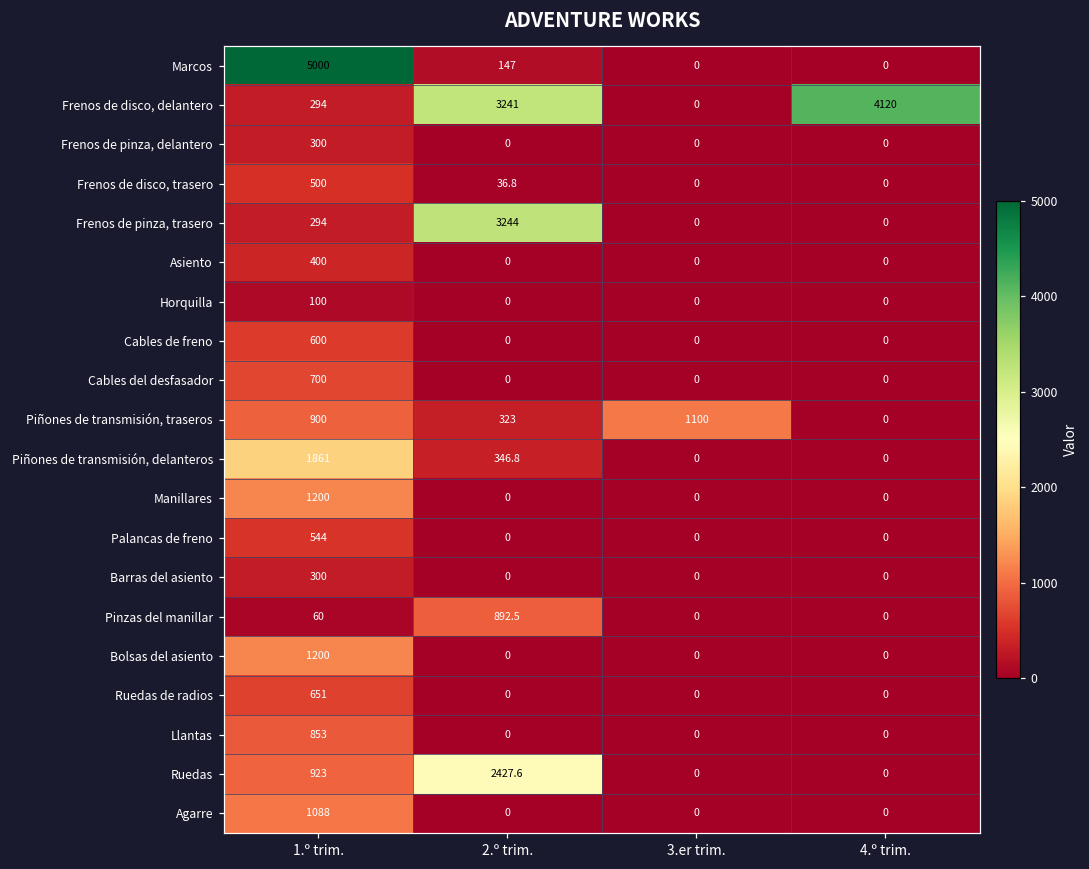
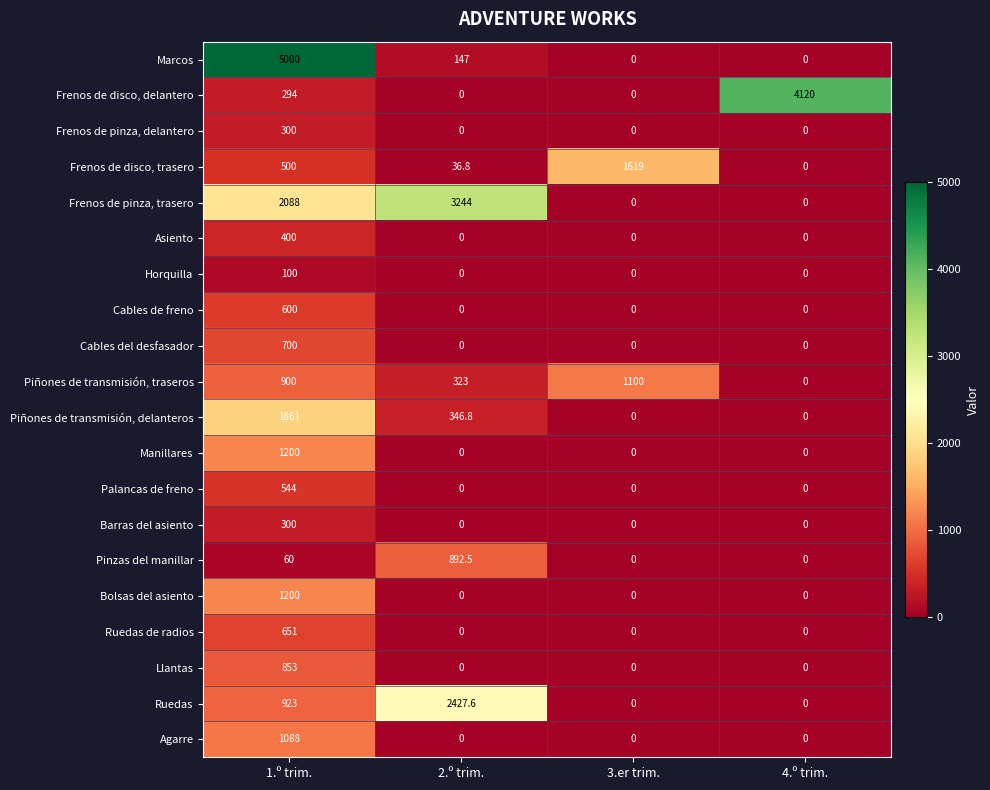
Frenos de disco, delantero, 2.º trim.: 3241 -> 0
Frenos de disco, trasero, 3.er trim.: 0 -> 1619
Frenos de pinza, trasero, 1.º trim.: 294 -> 2088
